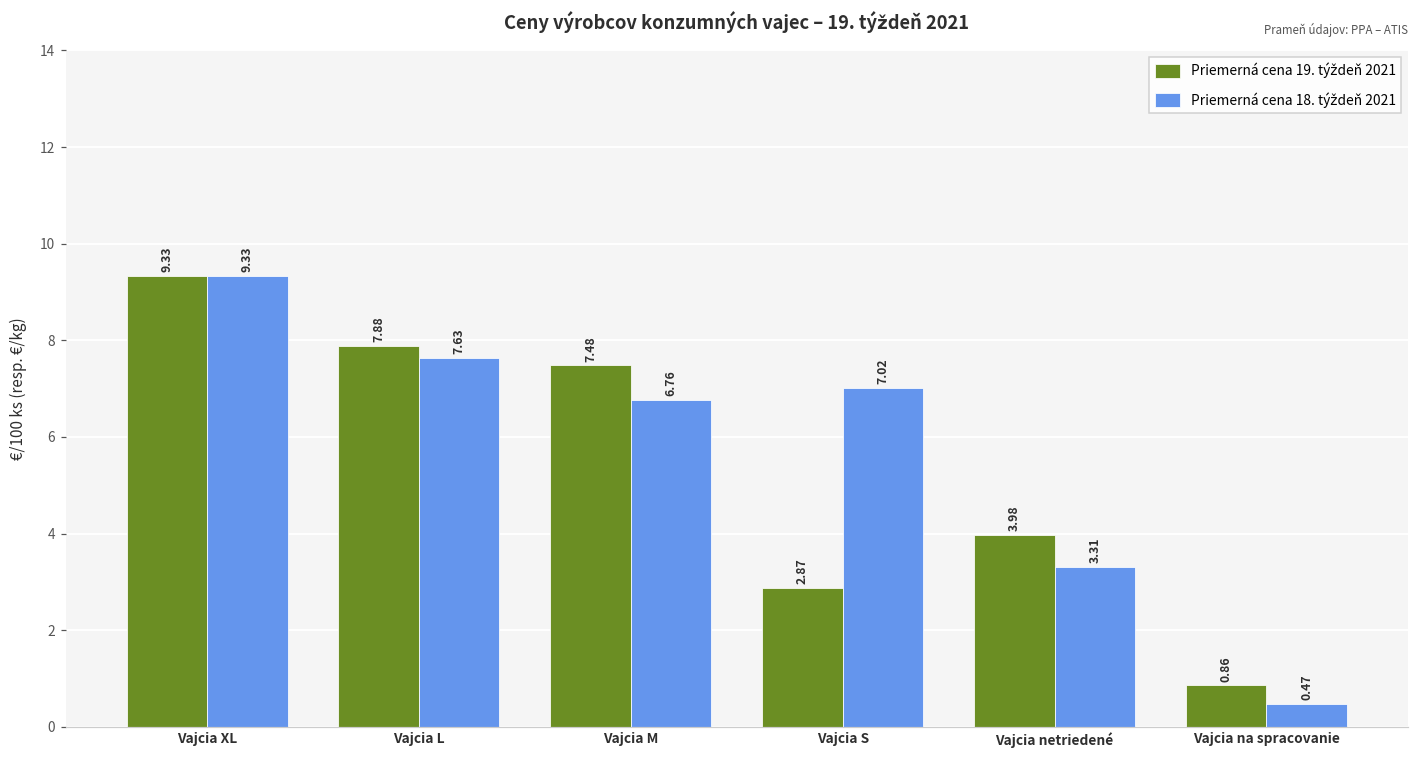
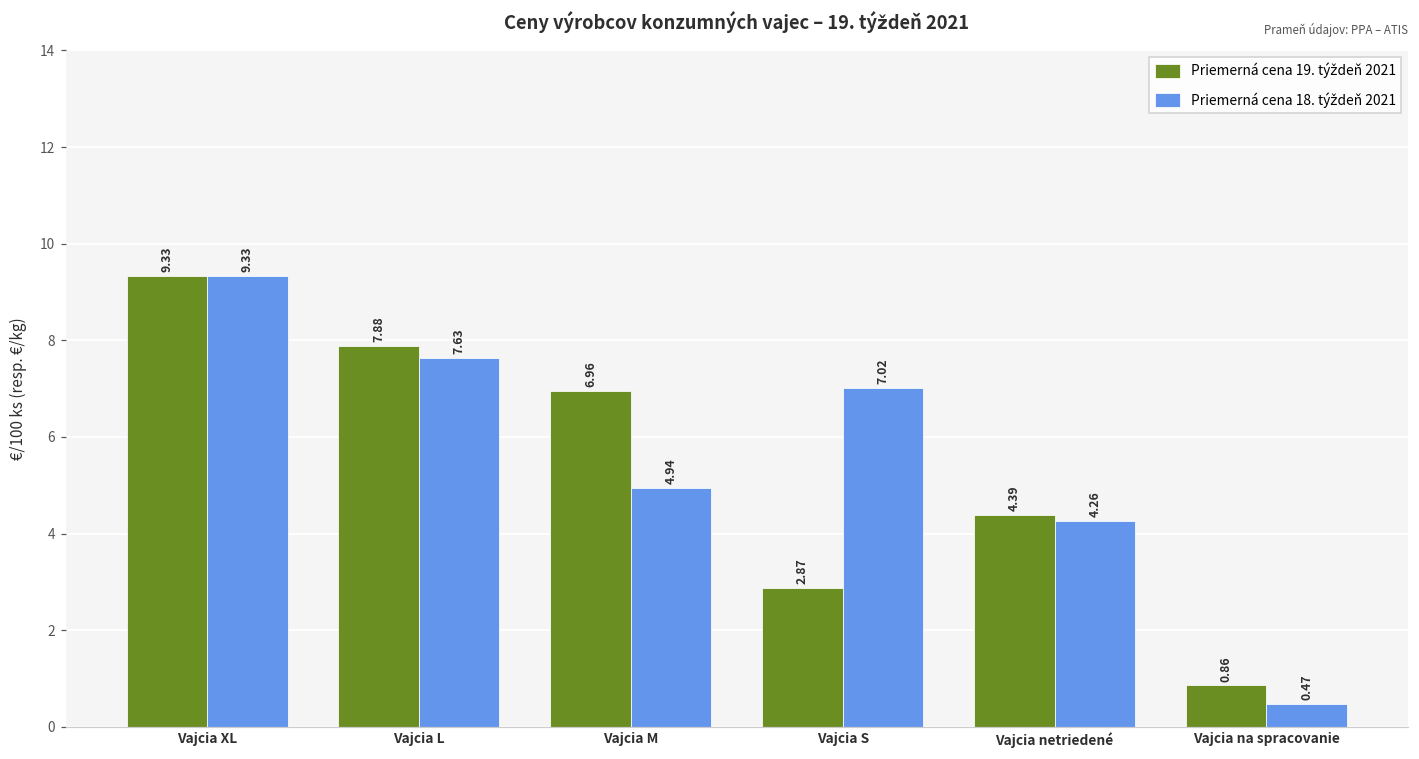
Priemerná cena 19. týždeň 2021, Vajcia M: 7.48 -> 6.96
Priemerná cena 18. týždeň 2021, Vajcia M: 6.76 -> 4.94
Priemerná cena 19. týždeň 2021, Vajcia netriedené: 3.98 -> 4.39
Priemerná cena 18. týždeň 2021, Vajcia netriedené: 3.31 -> 4.26
